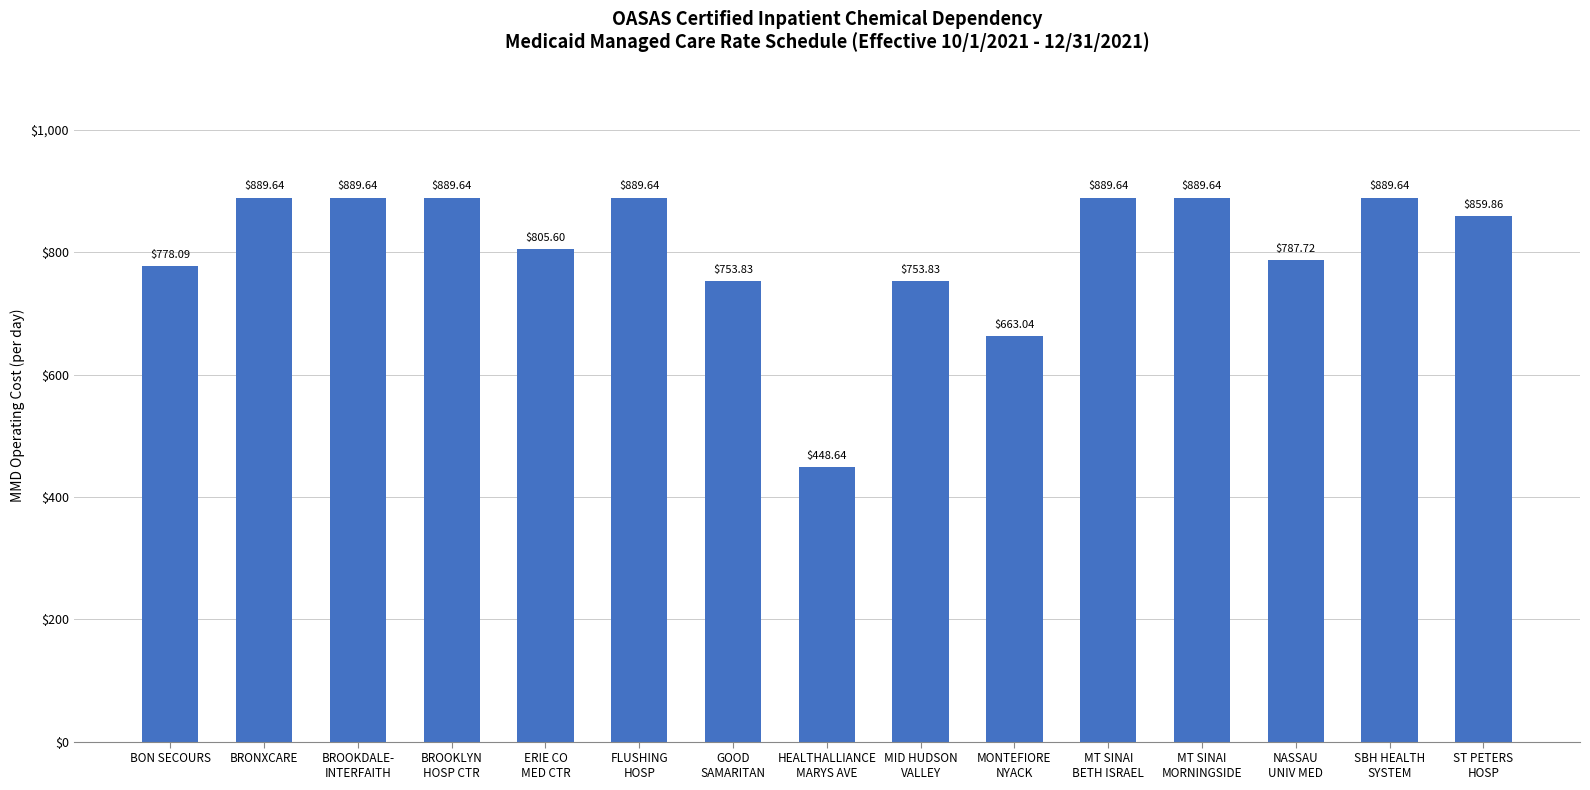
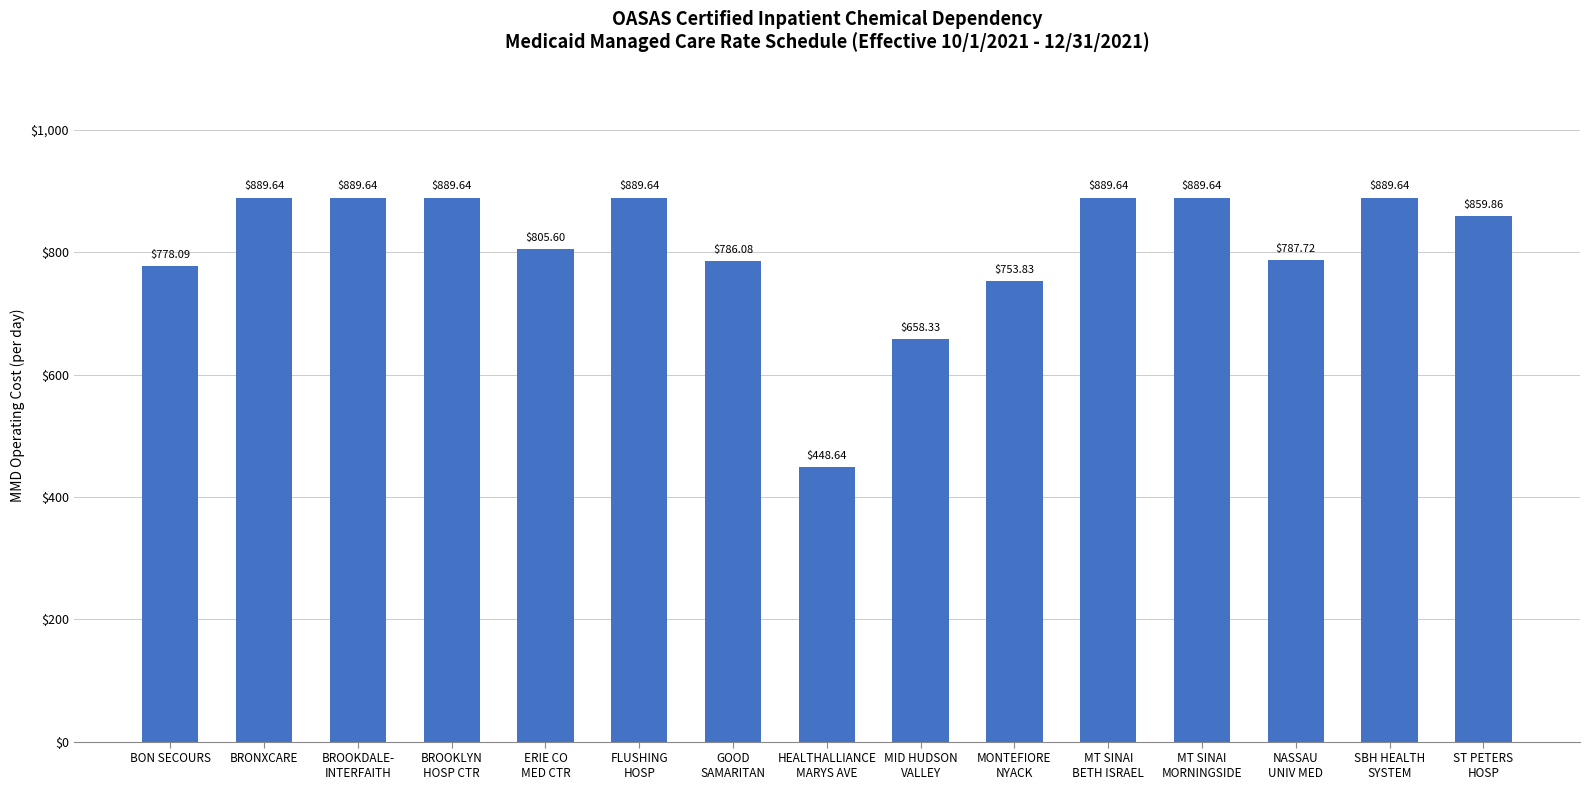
GOOD SAMARITAN: $753.83 -> $786.08
MID HUDSON VALLEY: $753.83 -> $658.33
MONTEFIORE NYACK: $663.04 -> $753.83
